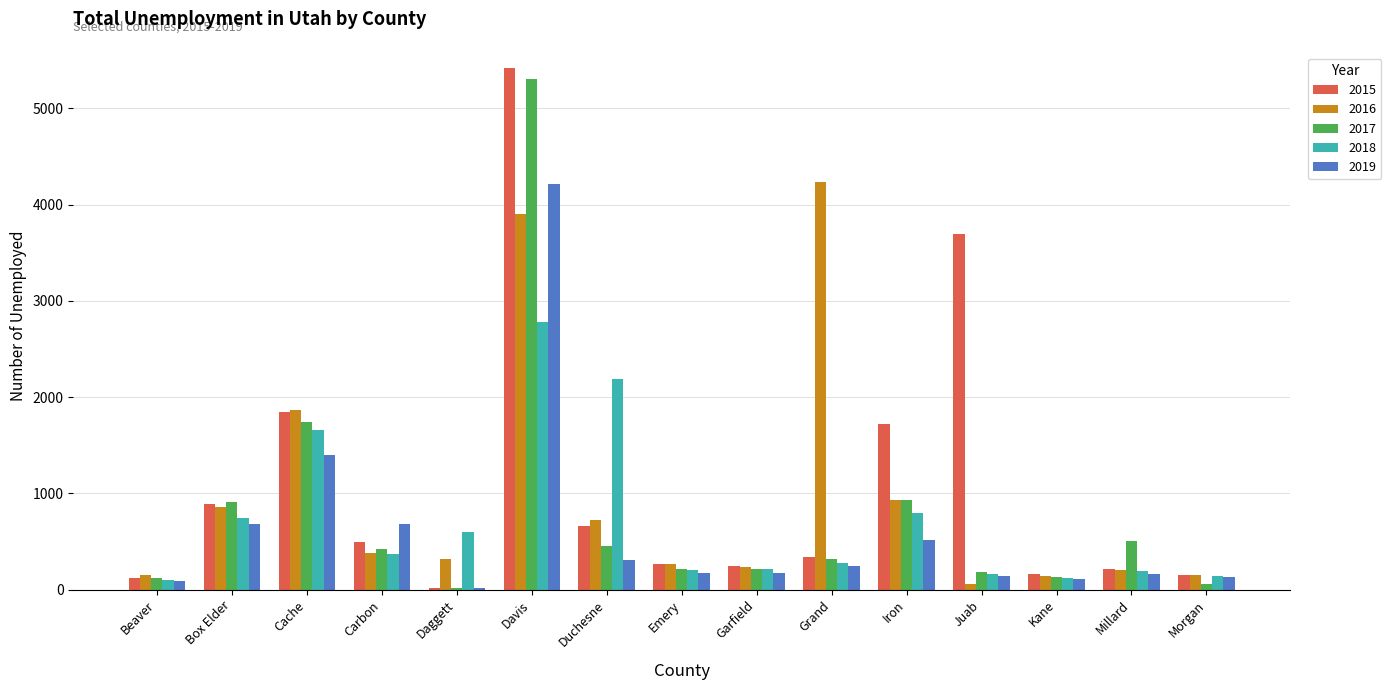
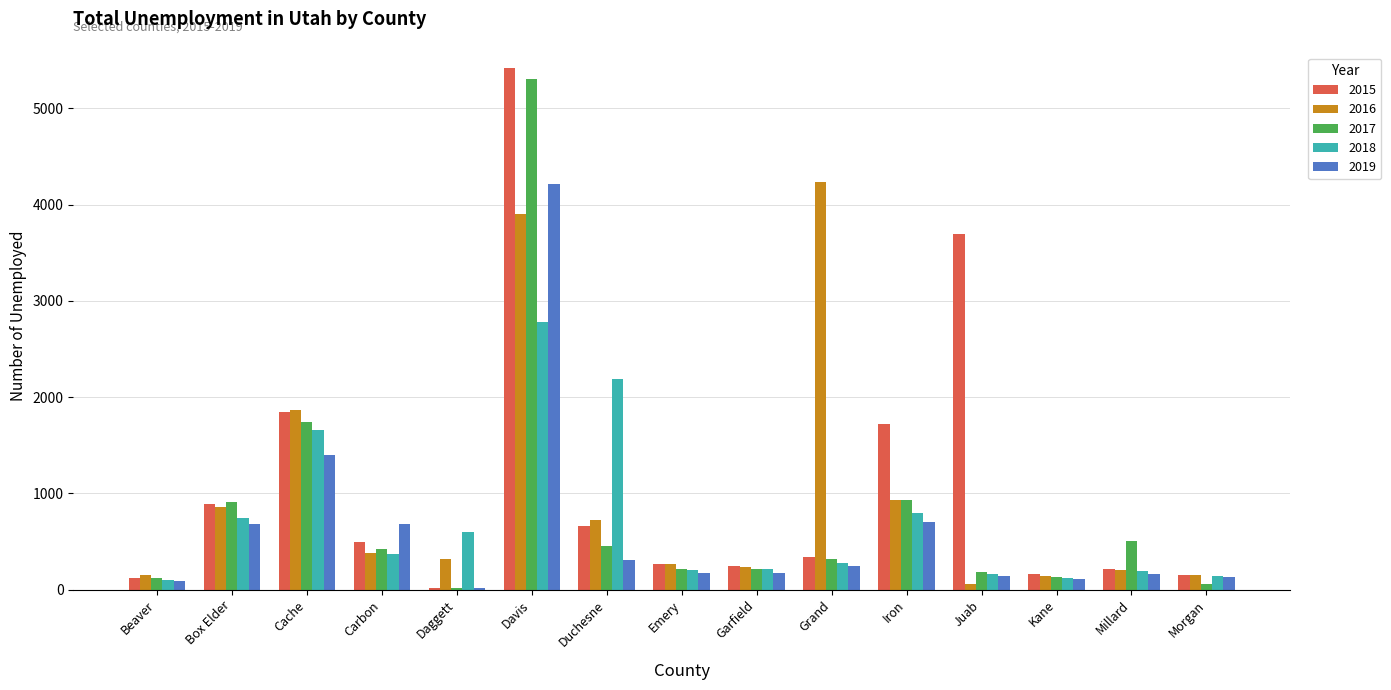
2019, Iron: 500 -> 700
